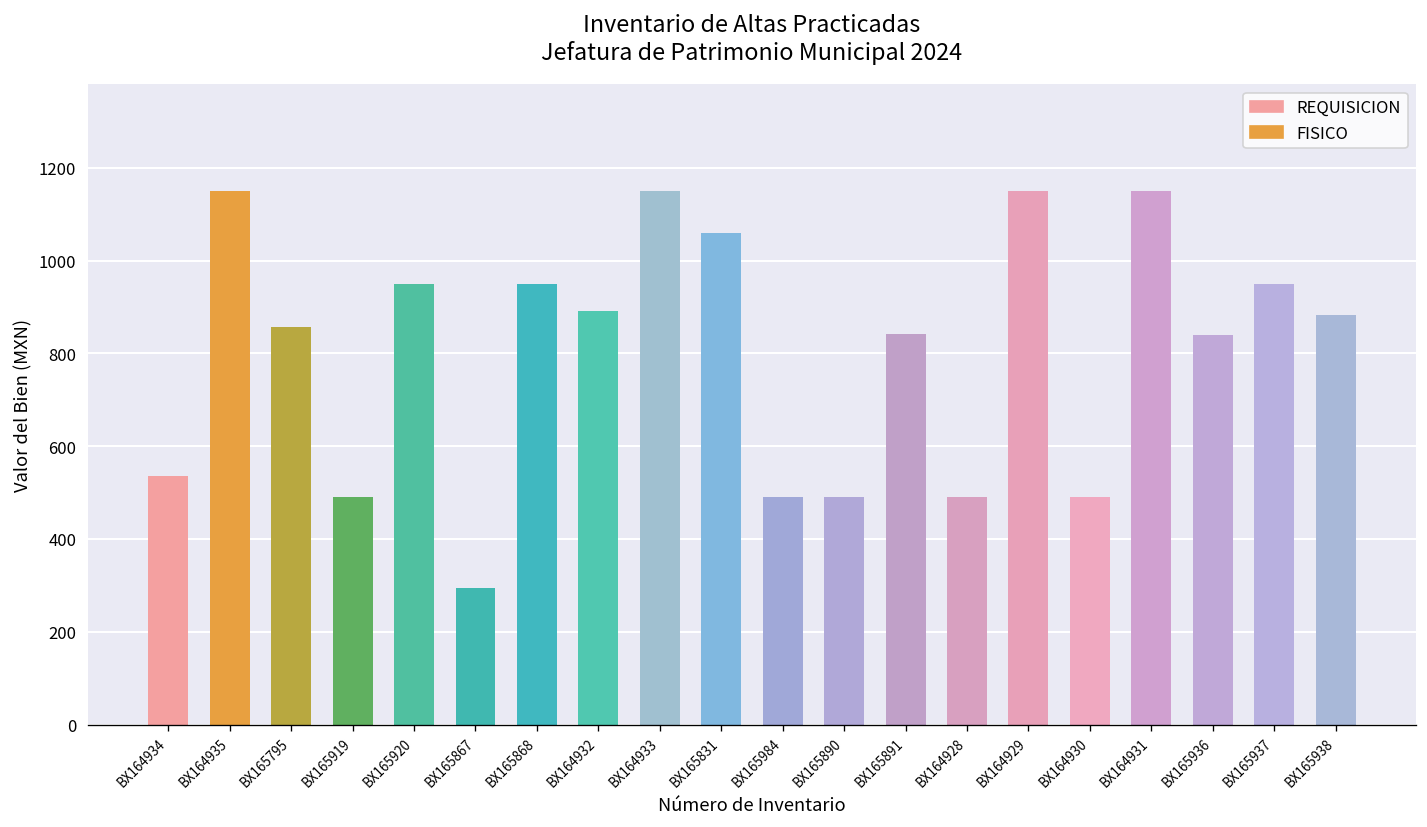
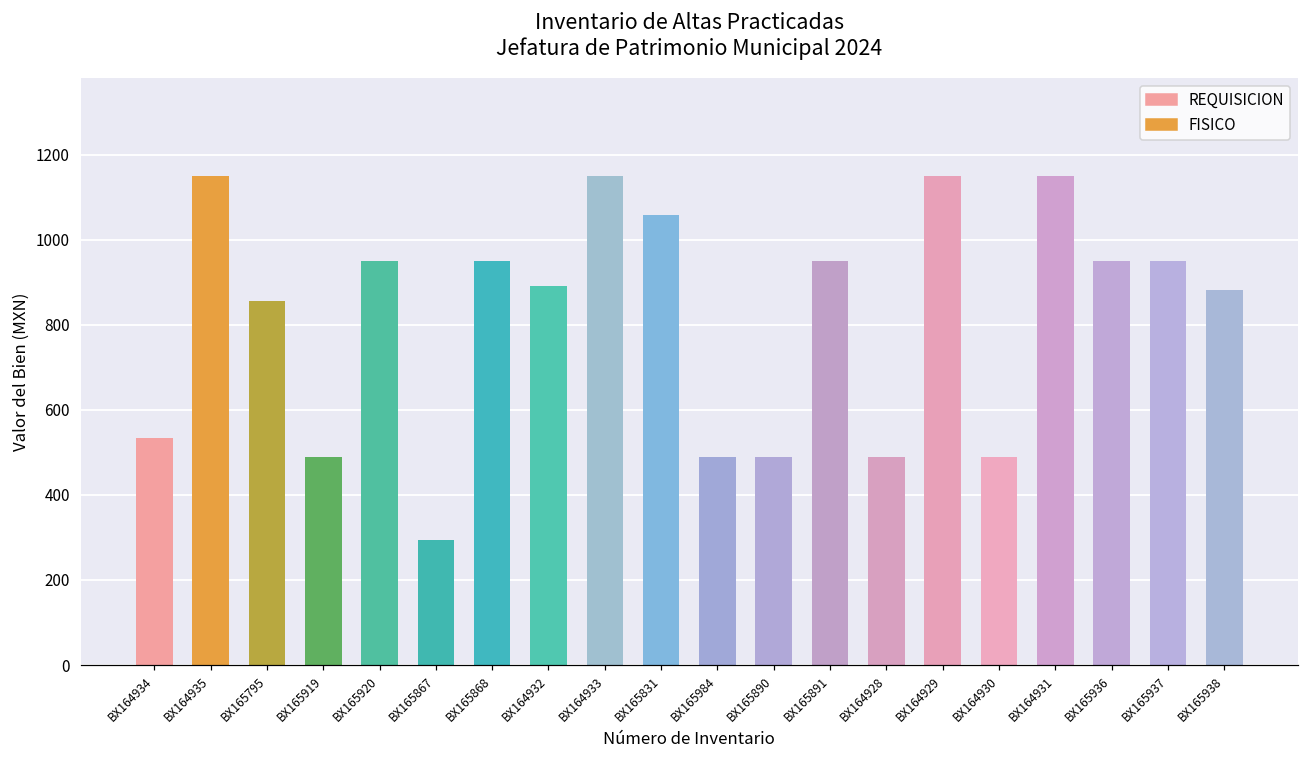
BX165891: 840 -> 950
BX165936: 840 -> 950
